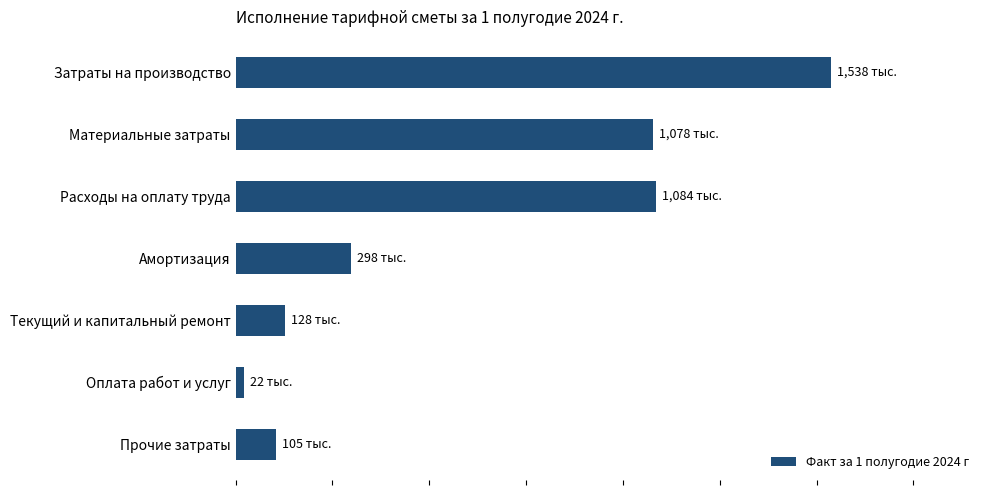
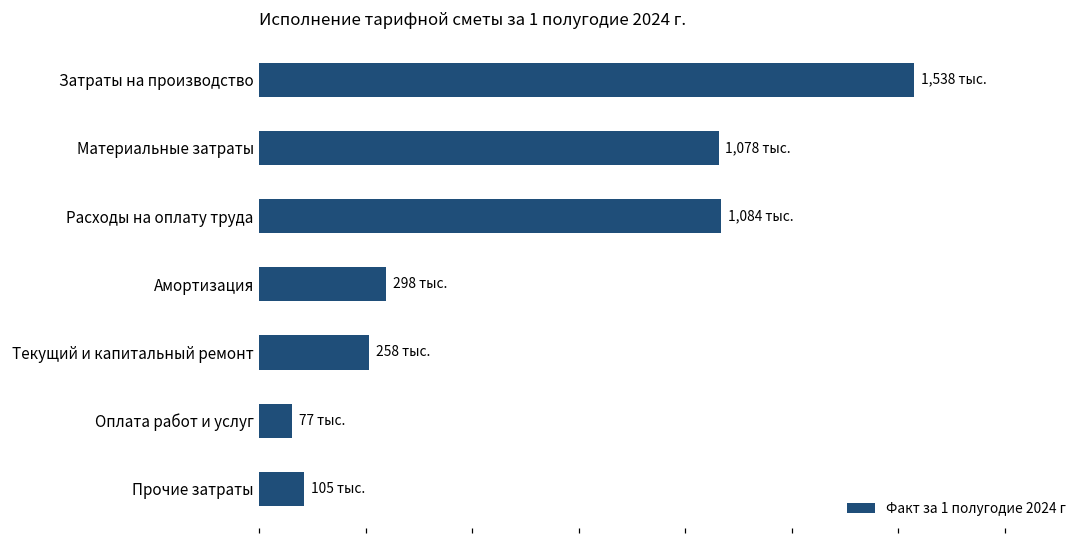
Текущий и капитальный ремонт: 128 -> 258
Оплата работ и услуг: 22 -> 77
